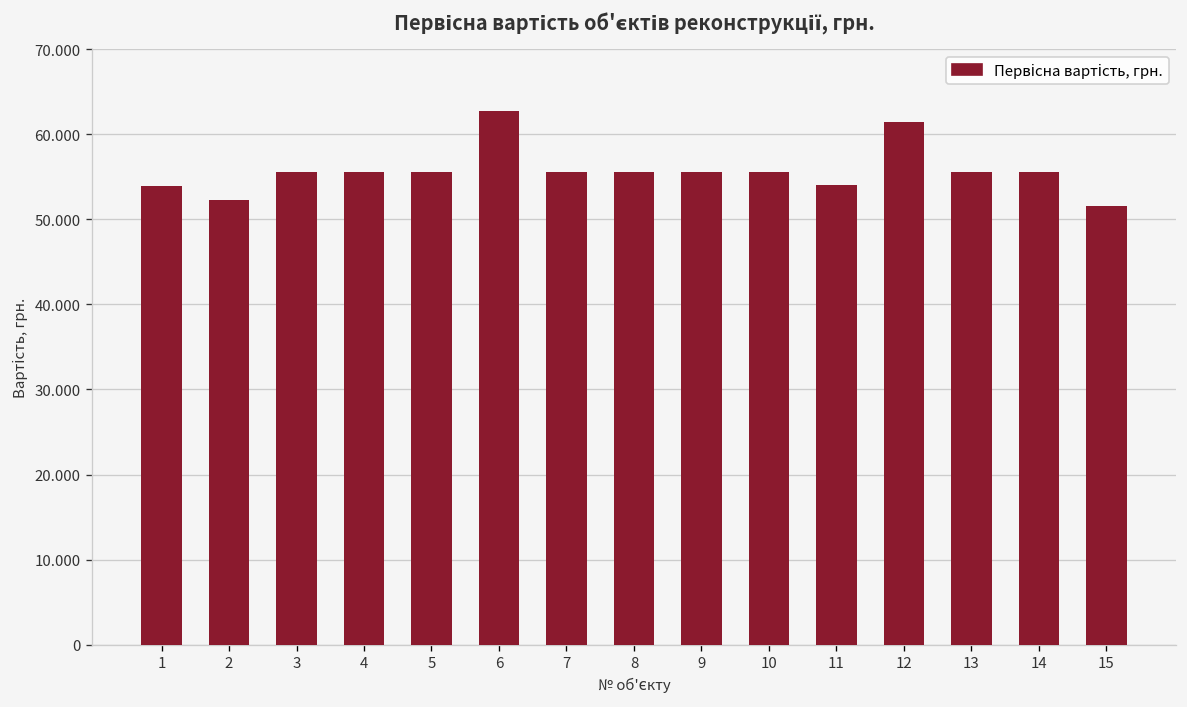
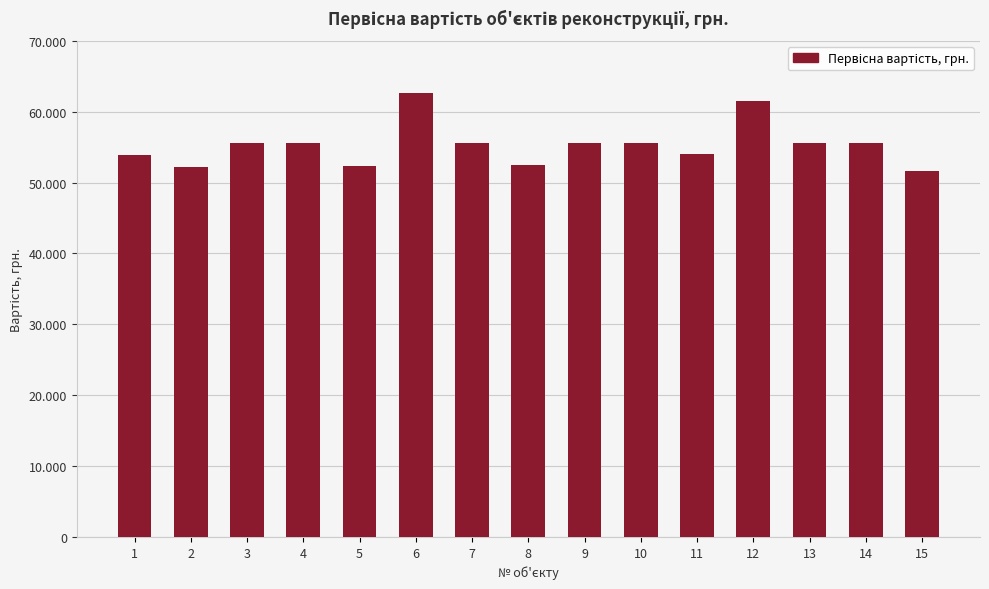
5: 56 -> 52
8: 56 -> 53
